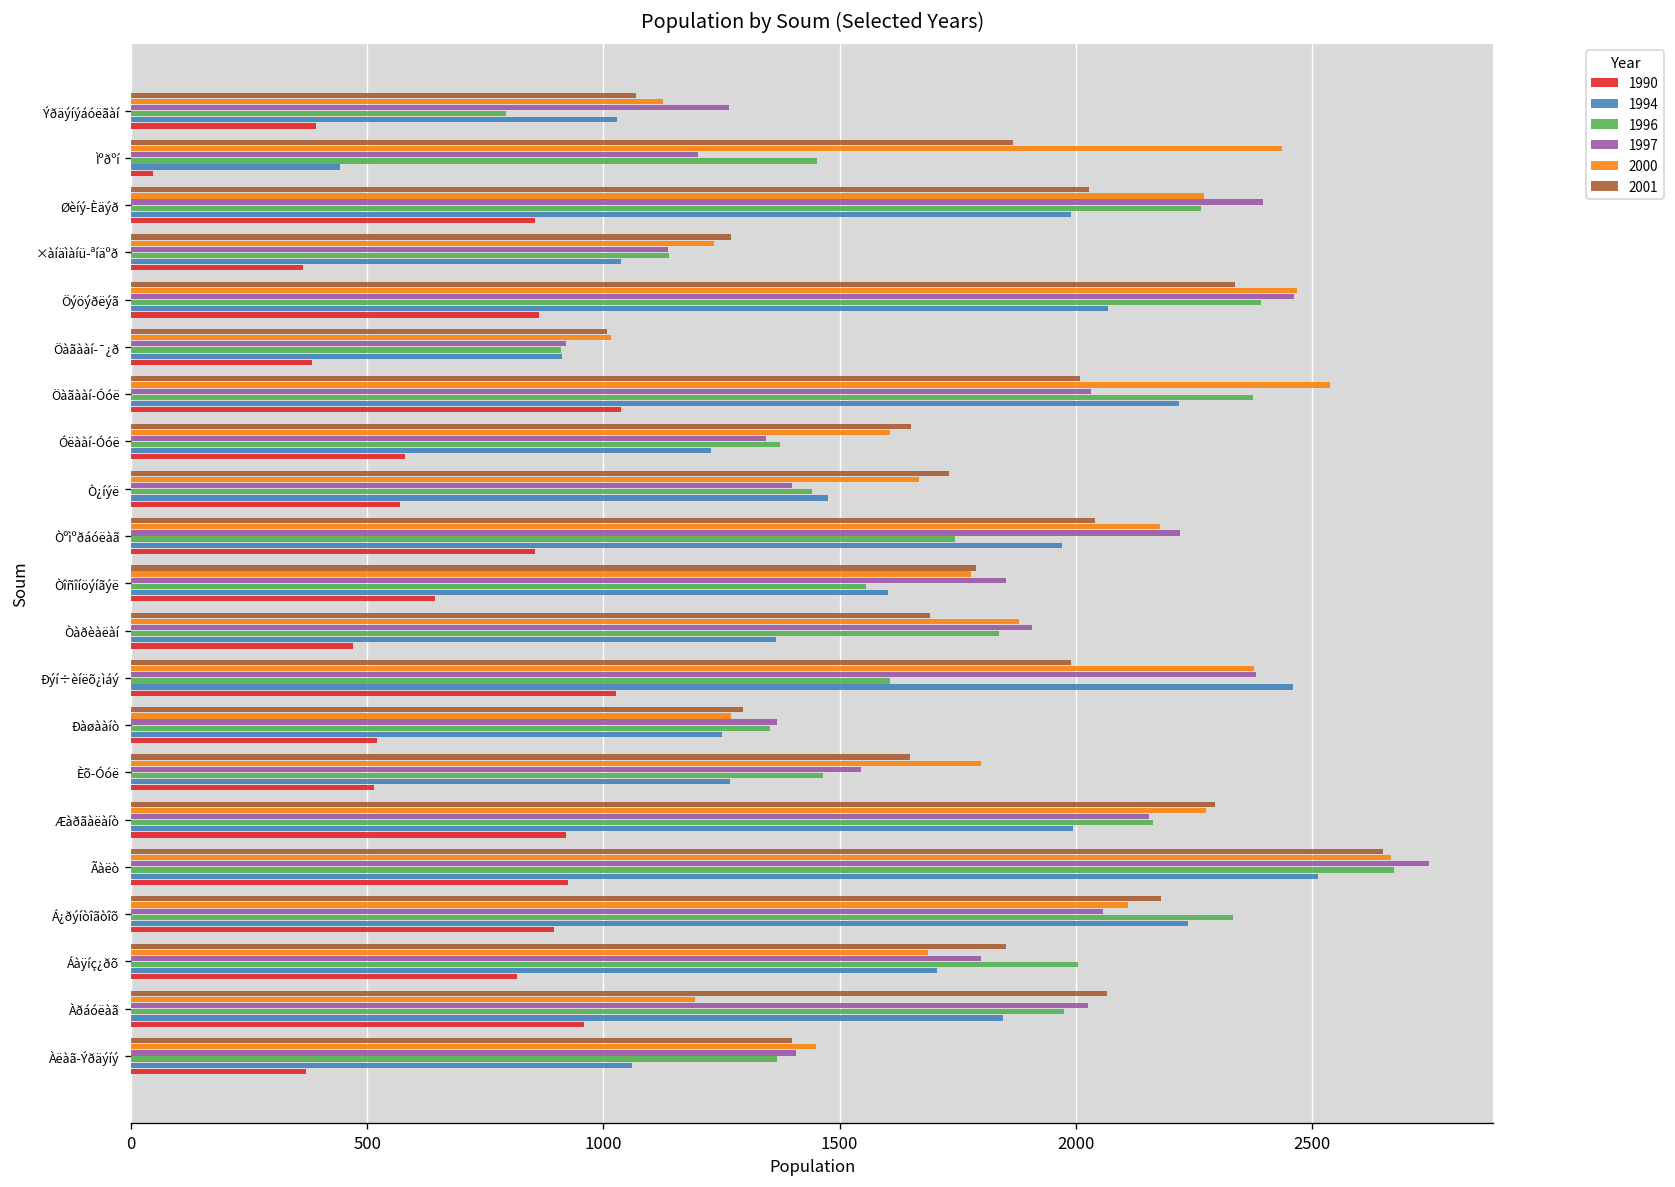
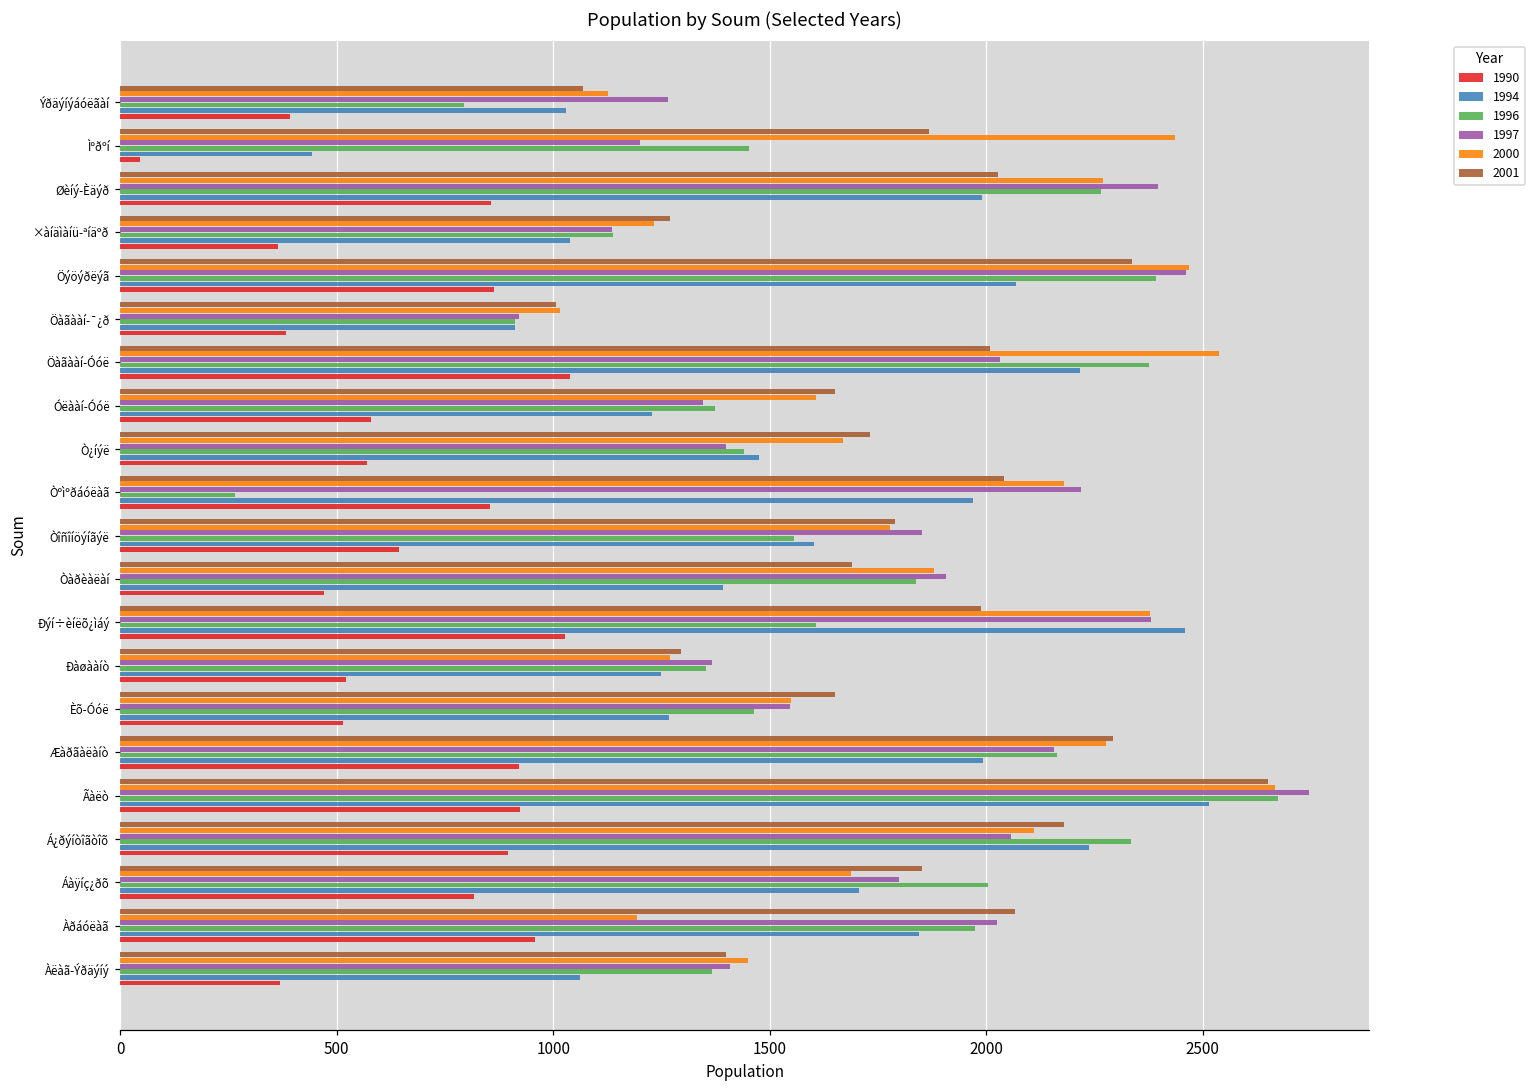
1996, Òºìºðáóëàã: 1750 -> 270
1994, Òàðèàëàí: 1370 -> 1390
2000, Èõ-Óóë: 1800 -> 1550
